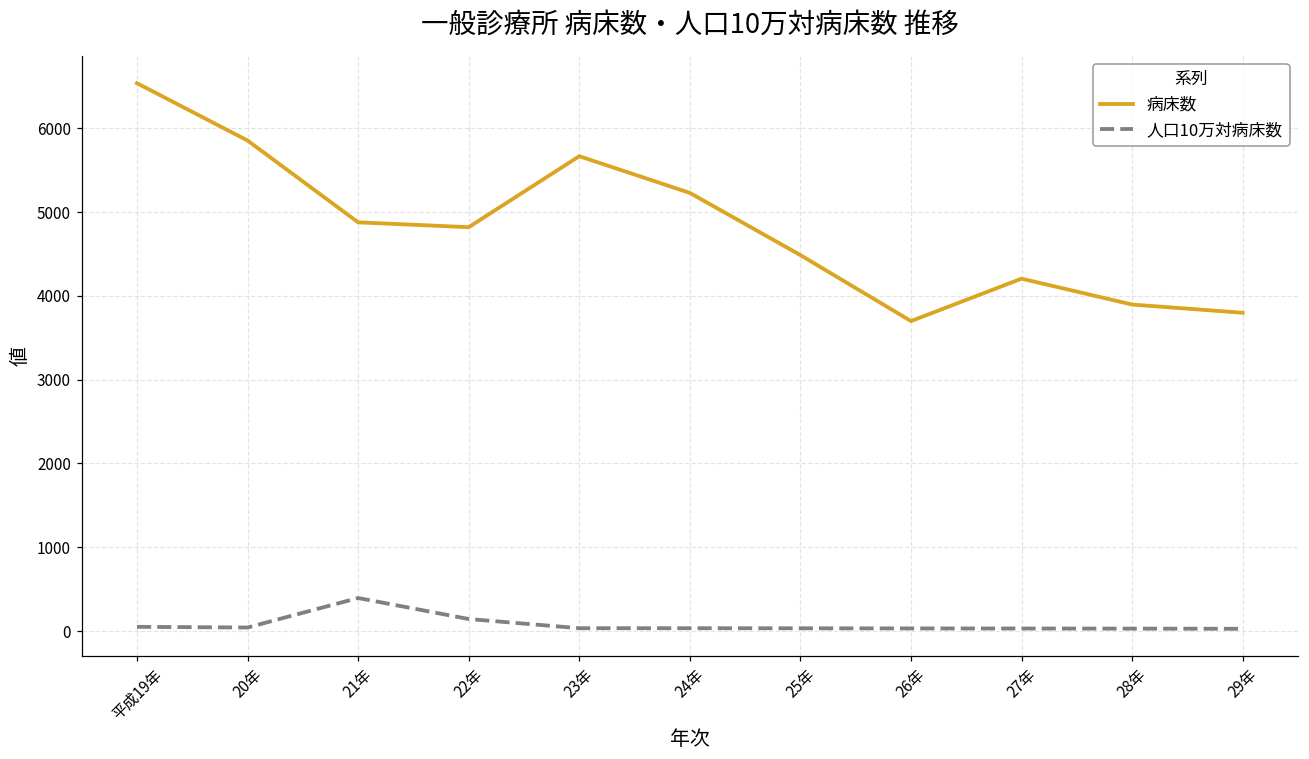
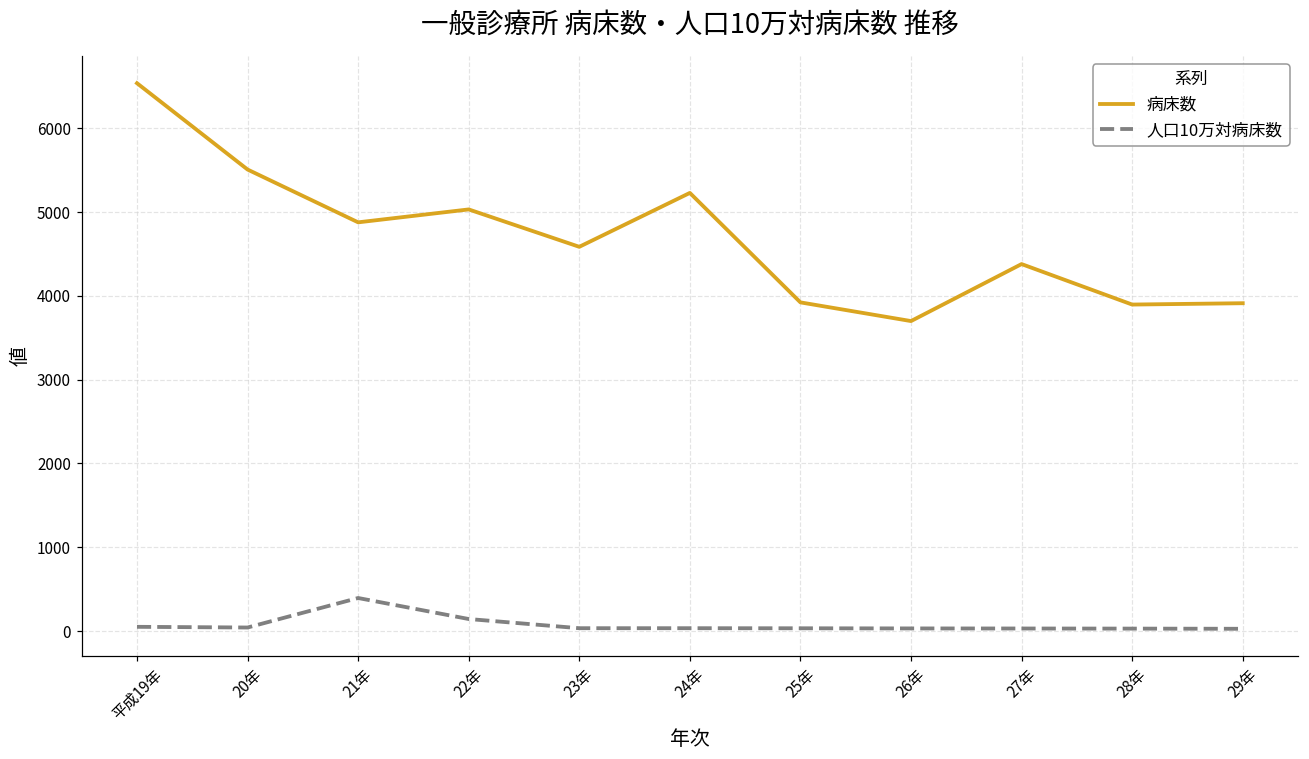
病床数, 20年: 5900 -> 5500
病床数, 22年: 4800 -> 5000
病床数, 23年: 5700 -> 4600
病床数, 25年: 4500 -> 3900
病床数, 27年: 4200 -> 4400
病床数, 29年: 3800 -> 3900
